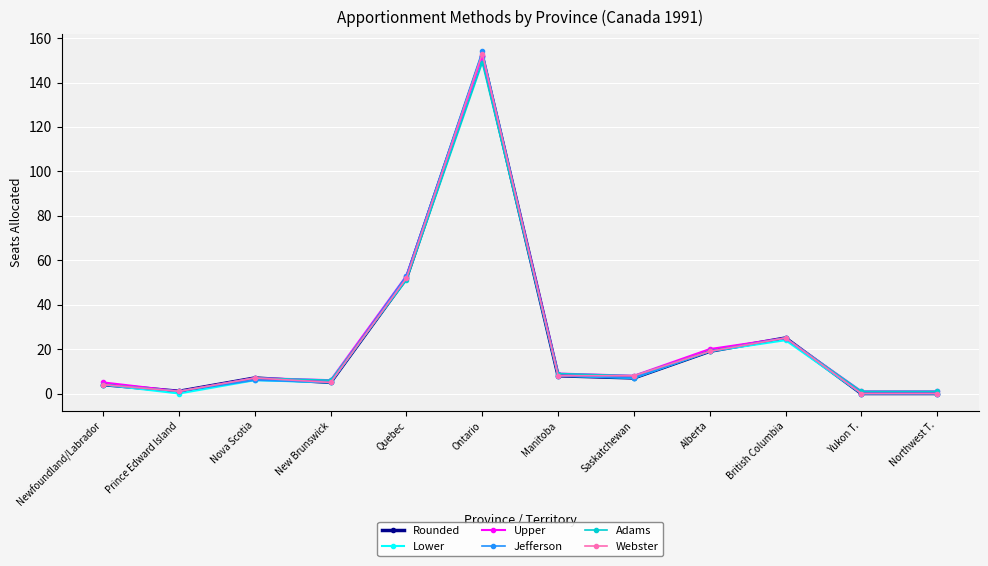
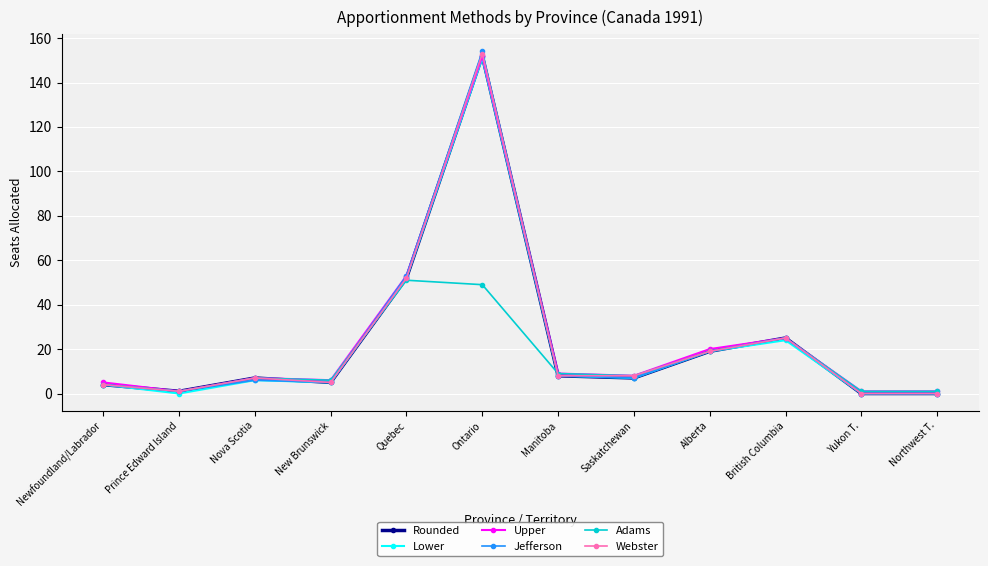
Adams, Ontario: 149 -> 49
